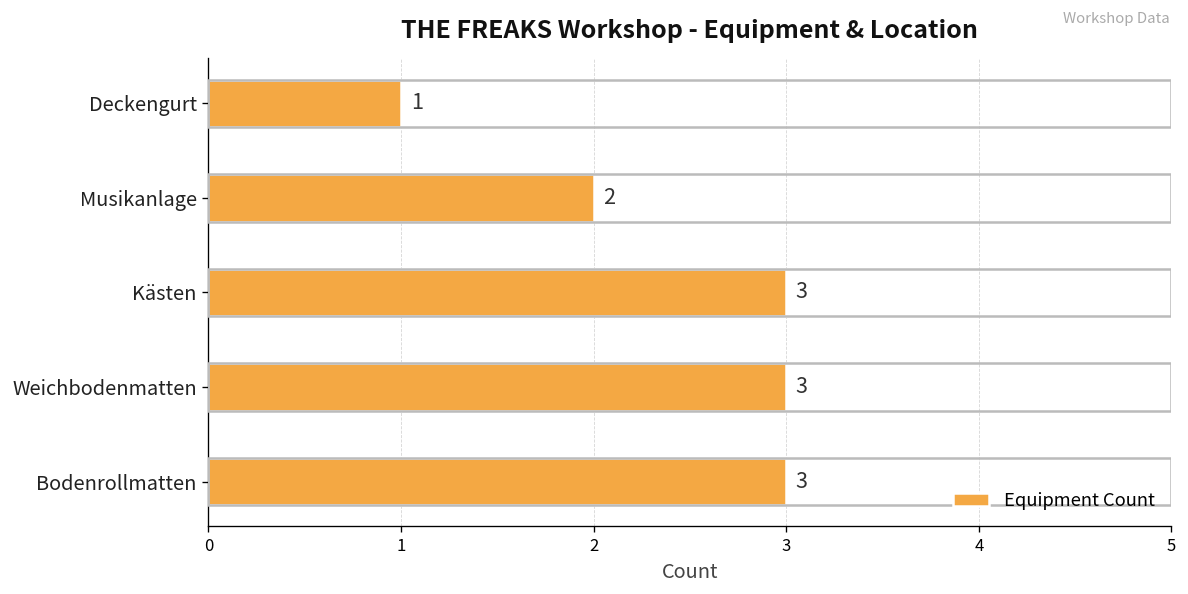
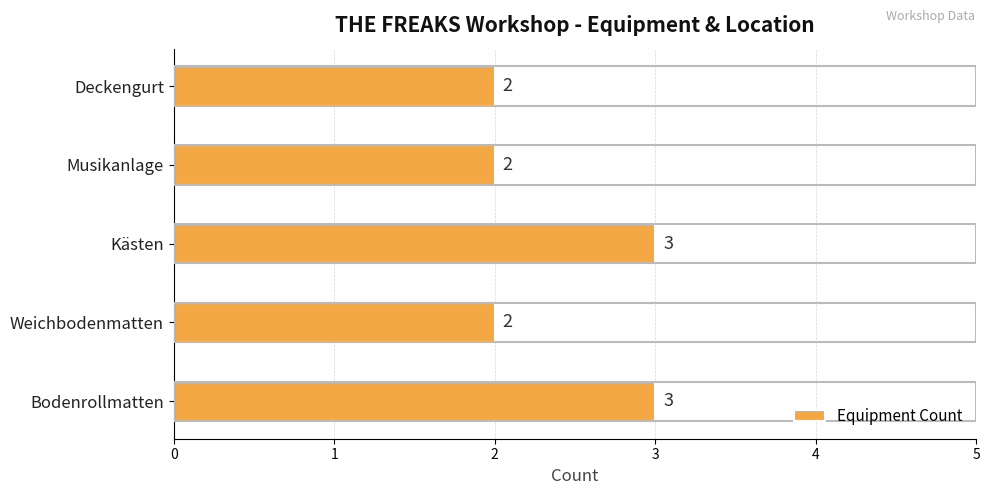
Deckengurt: 1 -> 2
Weichbodenmatten: 3 -> 2
